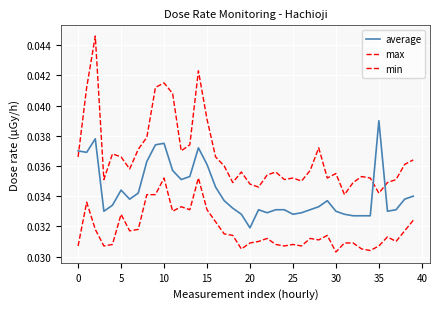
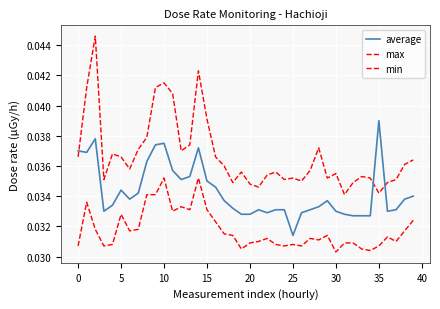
average, 15: 0.0361 -> 0.0350
average, 20: 0.0319 -> 0.0328
average, 25: 0.0328 -> 0.0314
